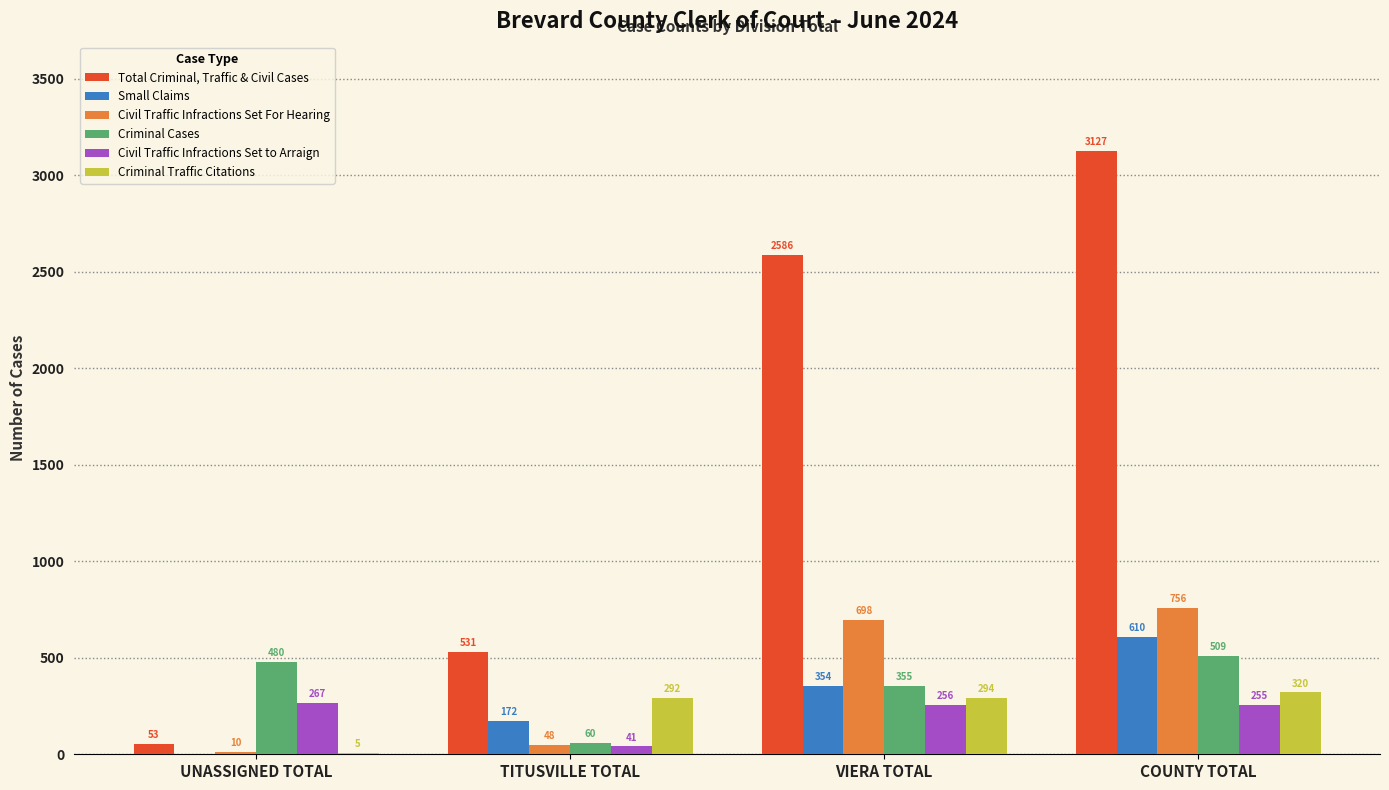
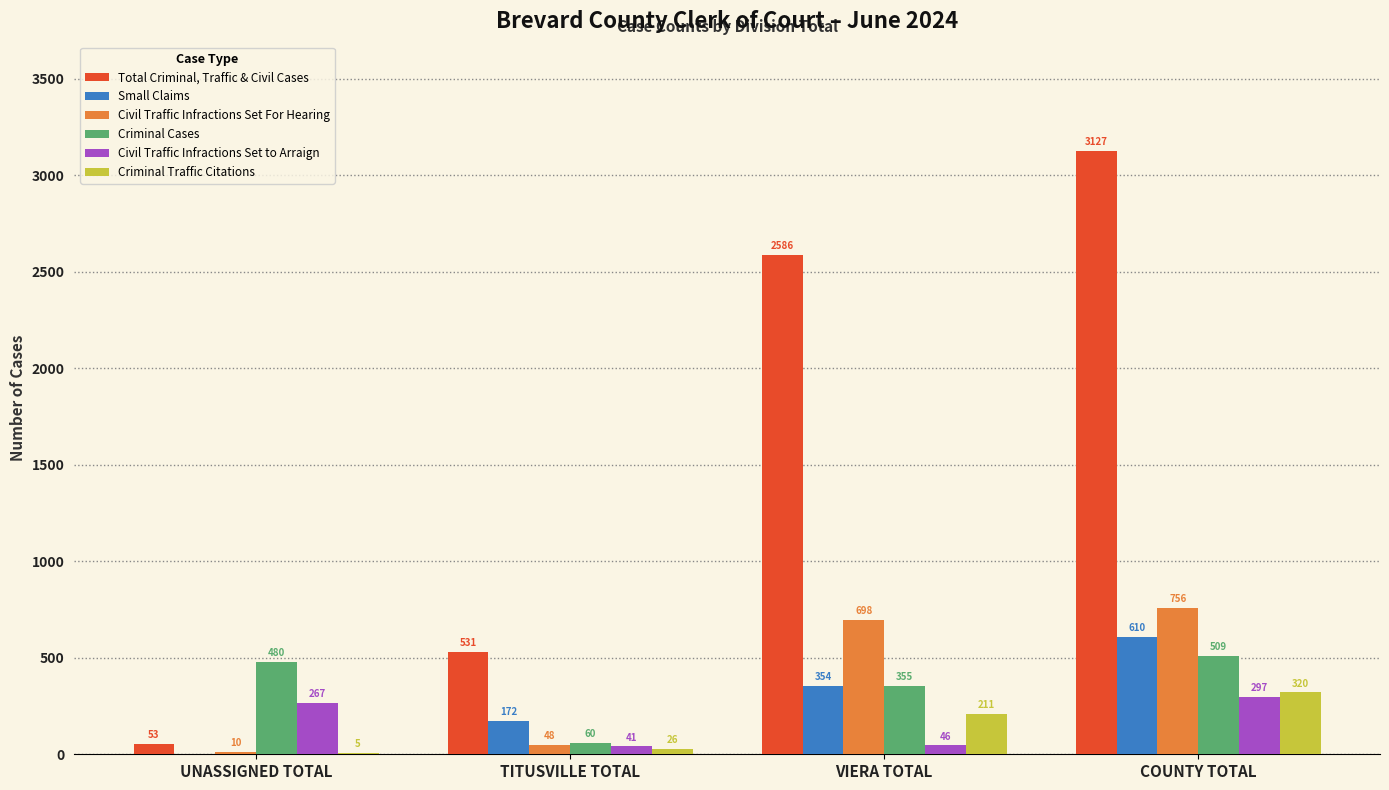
Criminal Traffic Citations, TITUSVILLE TOTAL: 292 -> 26
Civil Traffic Infractions Set to Arraign, VIERA TOTAL: 256 -> 46
Criminal Traffic Citations, VIERA TOTAL: 294 -> 211
Civil Traffic Infractions Set to Arraign, COUNTY TOTAL: 255 -> 297
